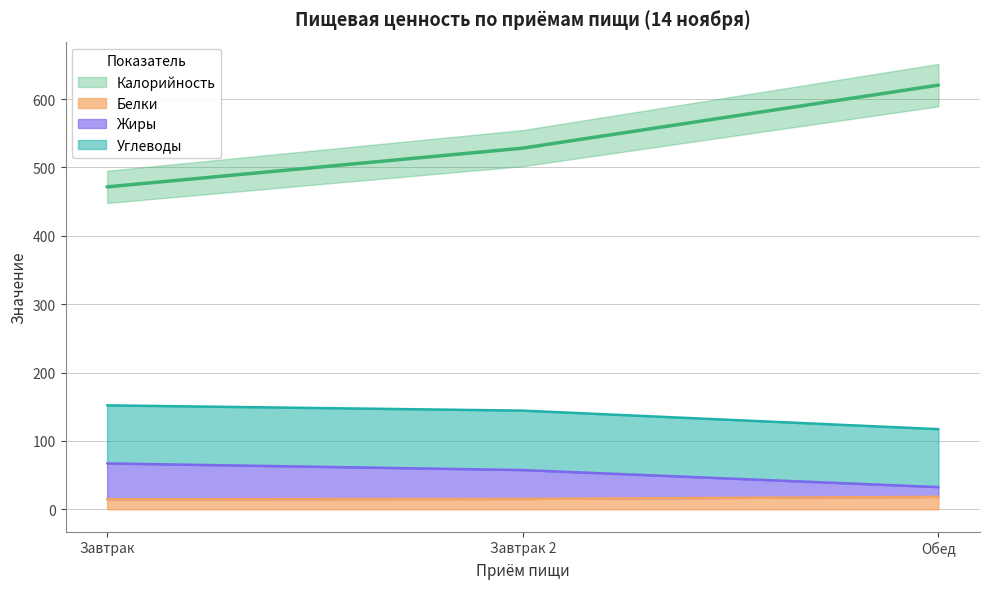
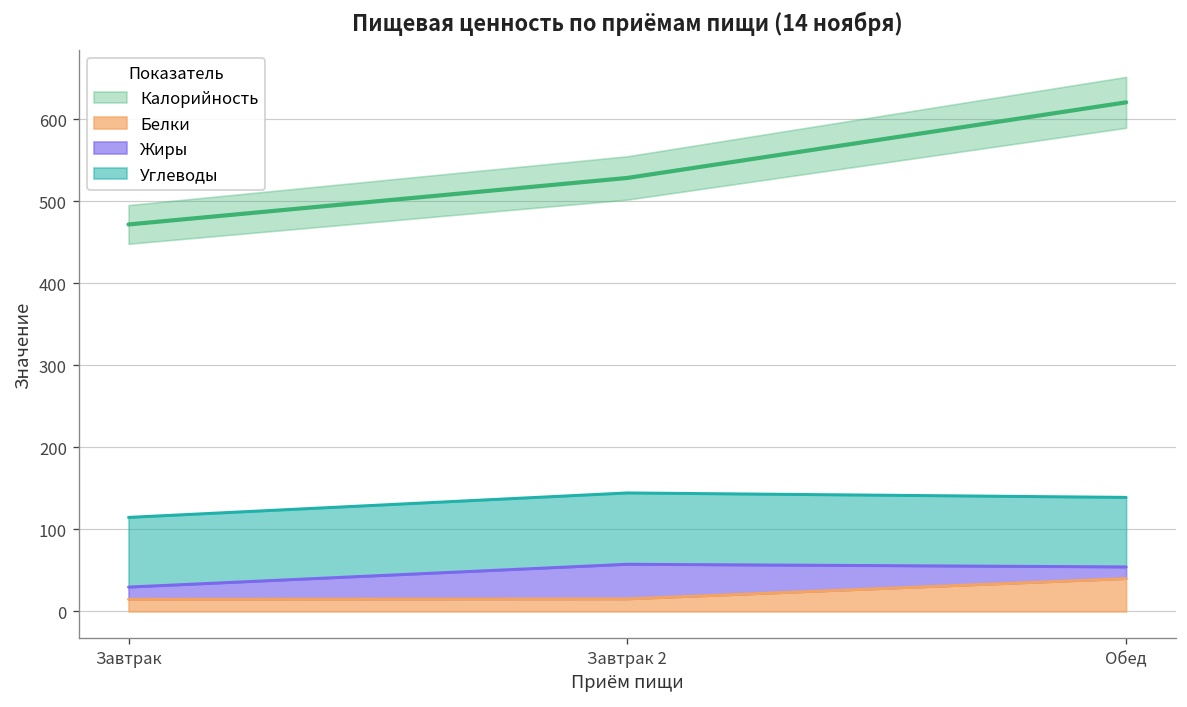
Жиры, Завтрак: 50 -> 10
Белки, Обед: 20 -> 40
